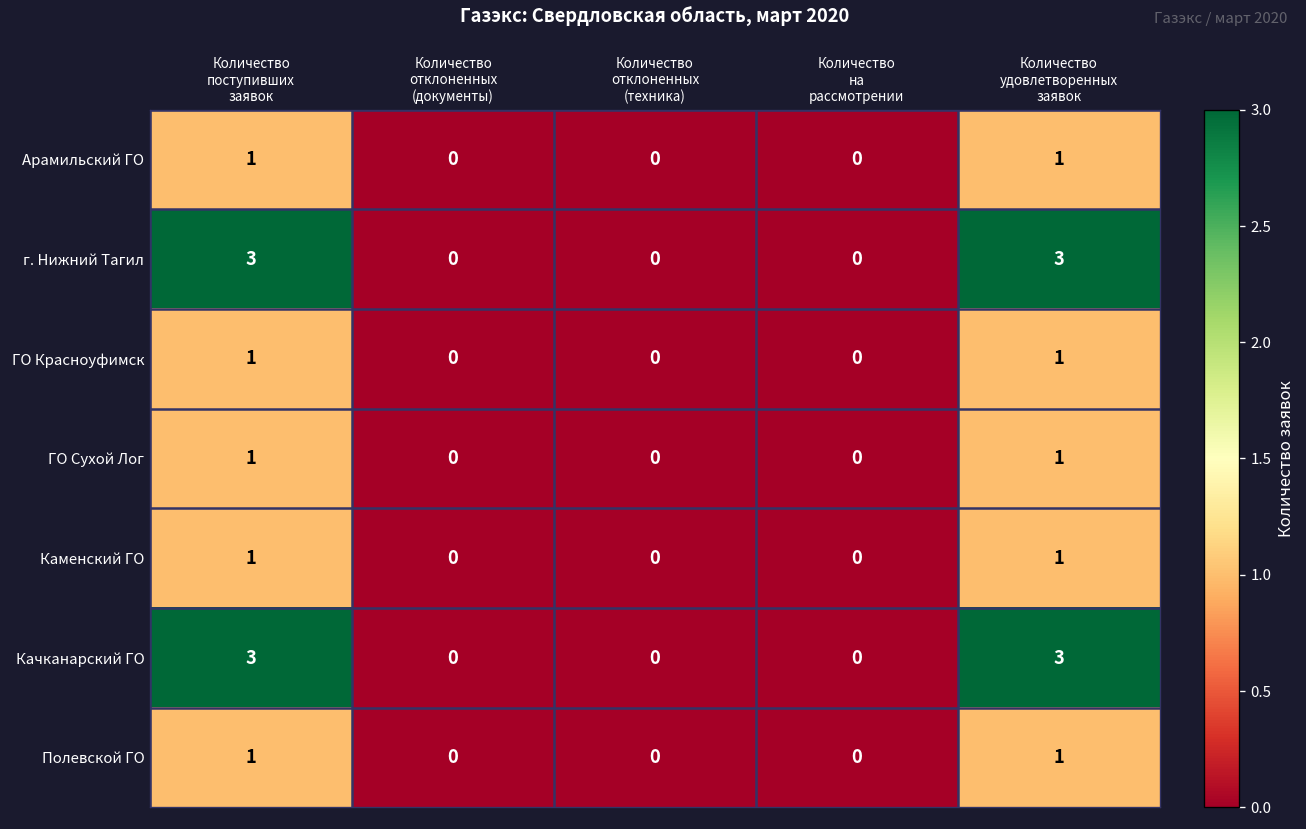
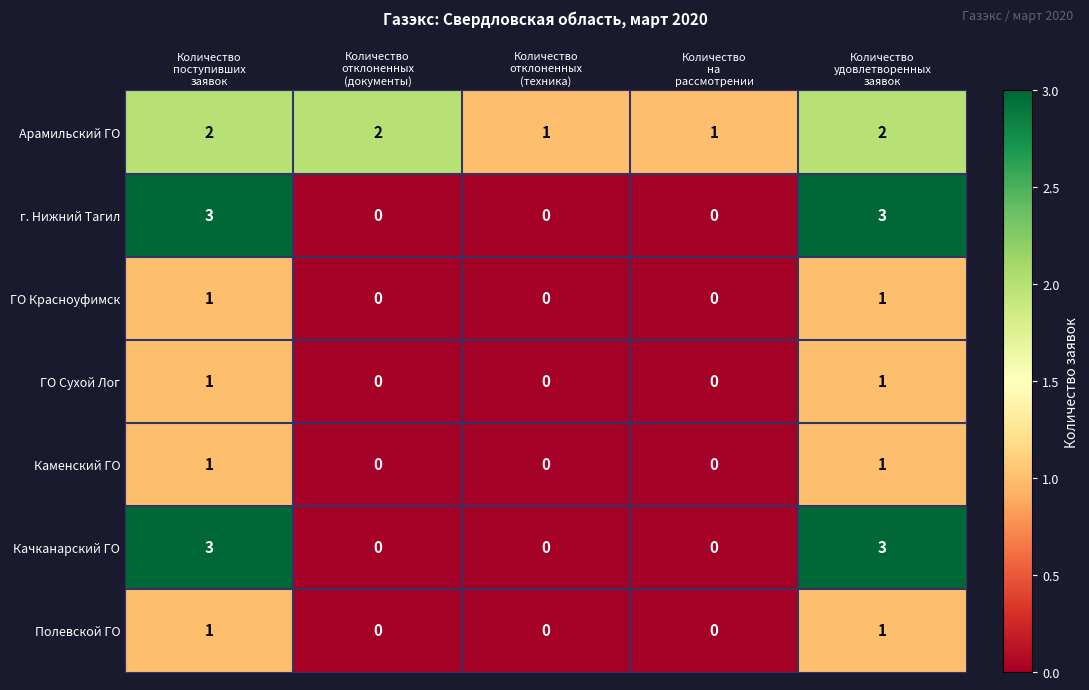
Арамильский ГО, Количество поступивших заявок: 1 -> 2
Арамильский ГО, Количество отклоненных (документы): 0 -> 2
Арамильский ГО, Количество отклоненных (техника): 0 -> 1
Арамильский ГО, Количество на рассмотрении: 0 -> 1
Арамильский ГО, Количество удовлетворенных заявок: 1 -> 2
